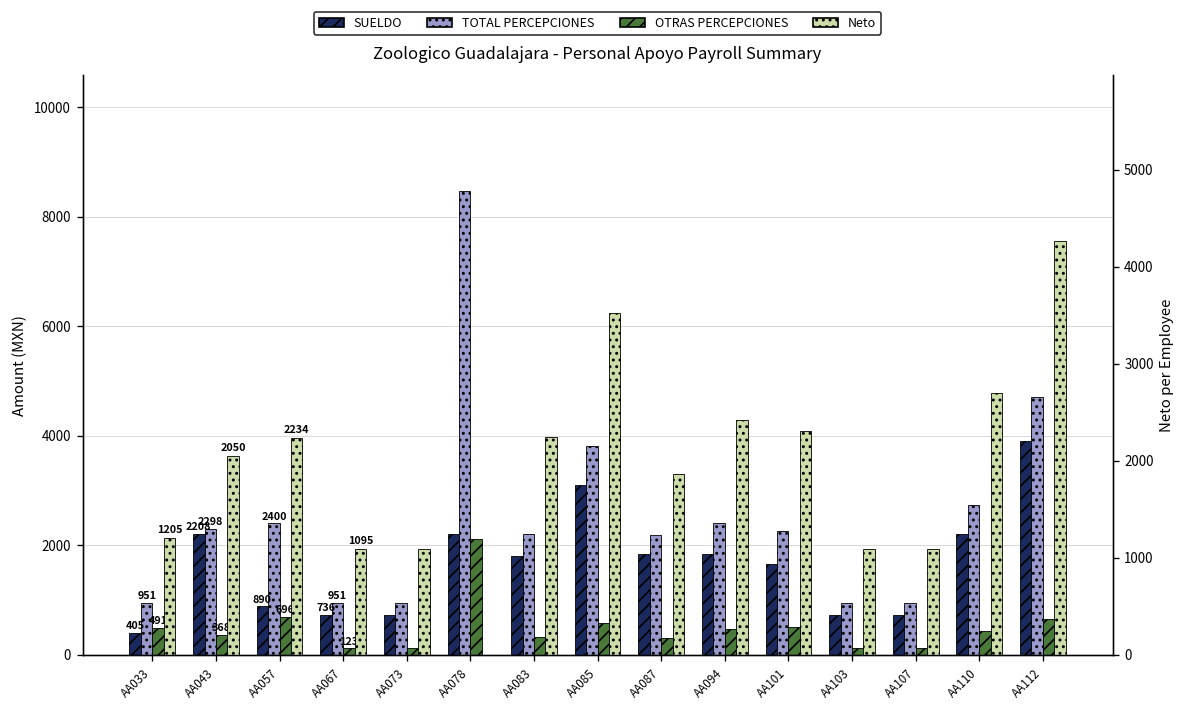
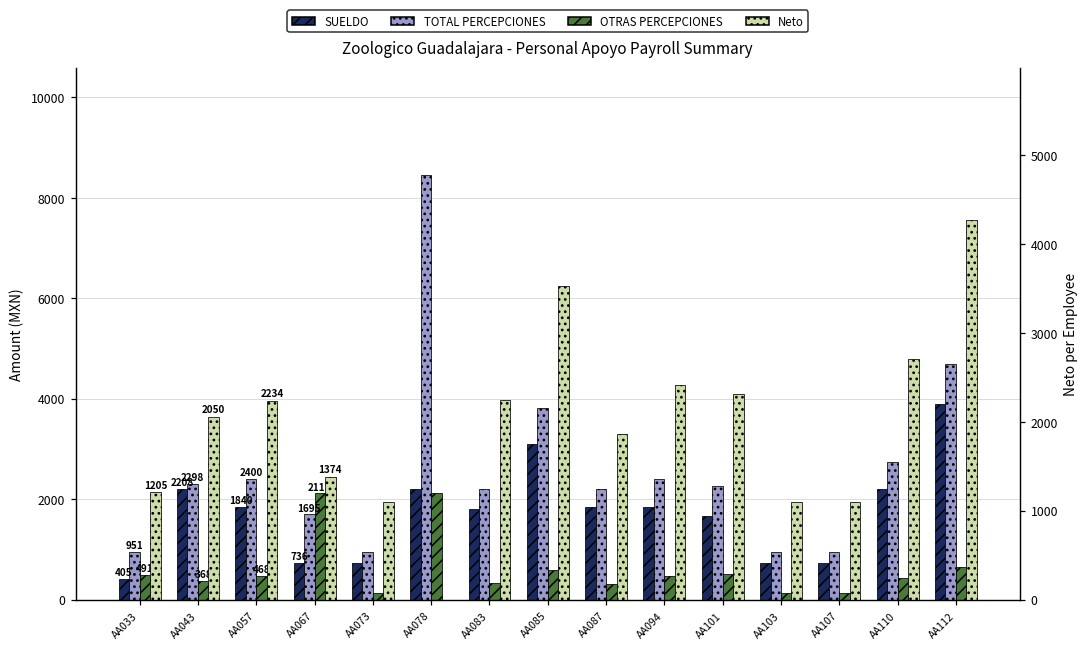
SUELDO, AA057: 890 -> 1840
OTRAS PERCEPCIONES, AA057: 696 -> 468
TOTAL PERCEPCIONES, AA067: 951 -> 1695
OTRAS PERCEPCIONES, AA067: 123 -> 2117
Neto, AA067: 1095 -> 1374
